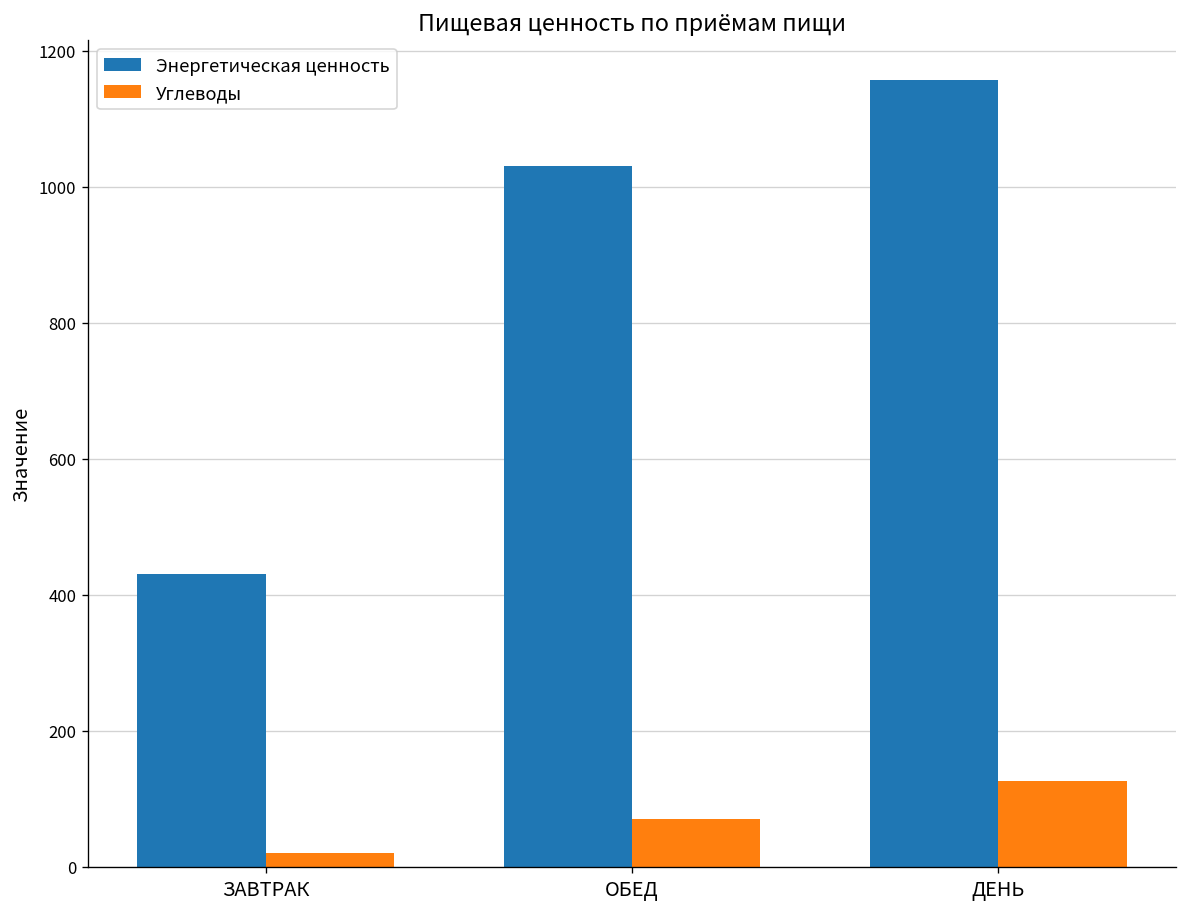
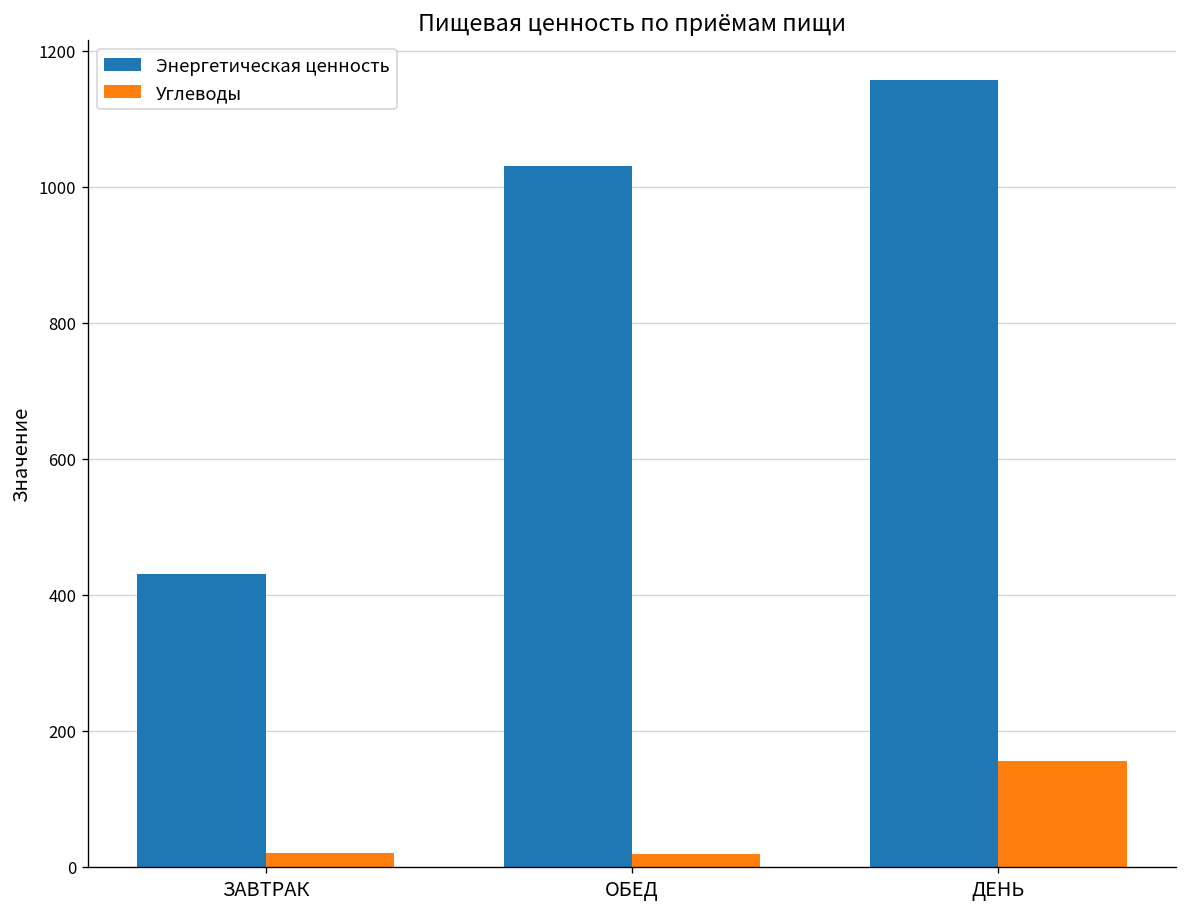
Углеводы, ОБЕД: 70 -> 20
Углеводы, ДЕНЬ: 130 -> 160
